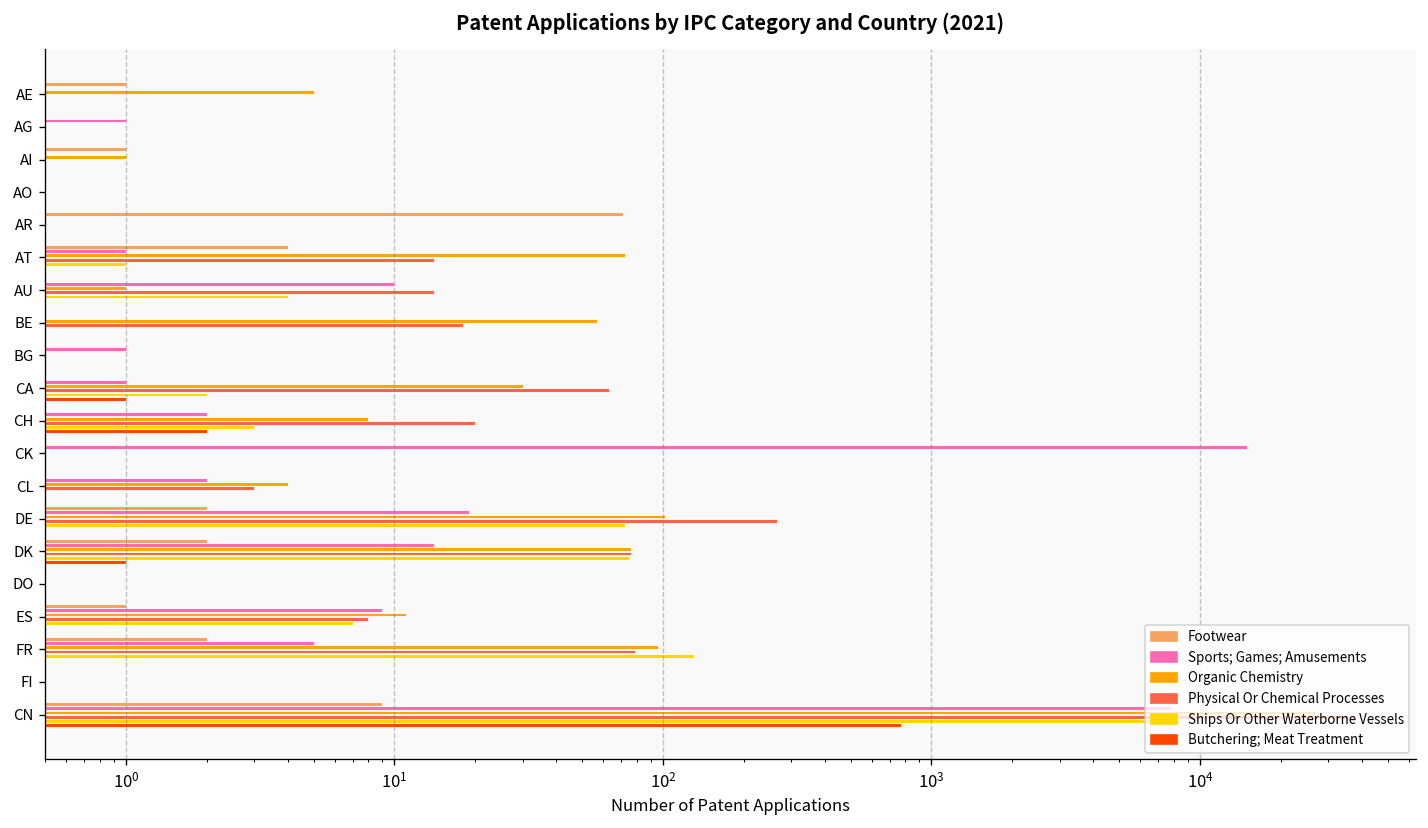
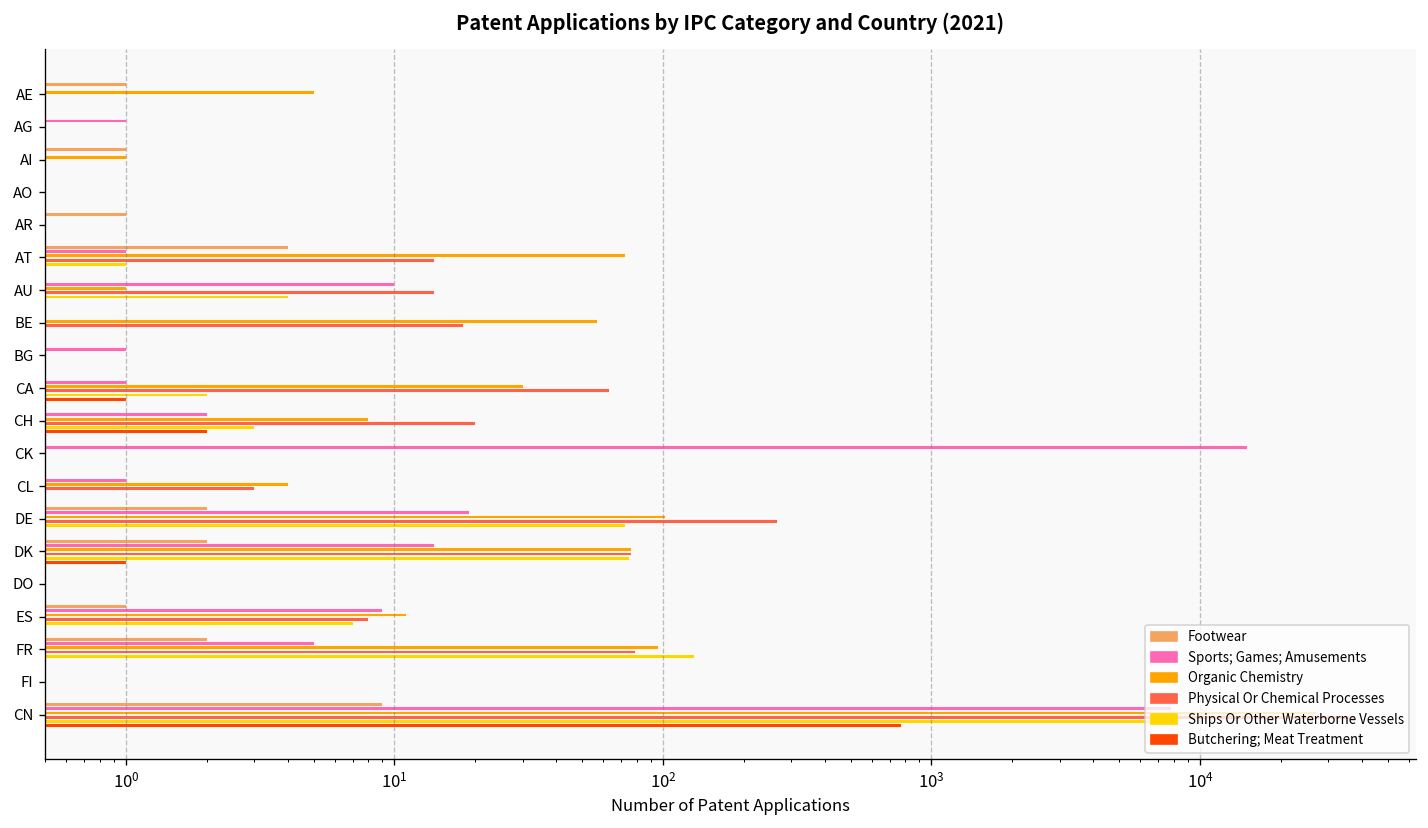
Footwear, AR: 71 -> 1
Sports; Games; Amusements, CL: 2 -> 1
